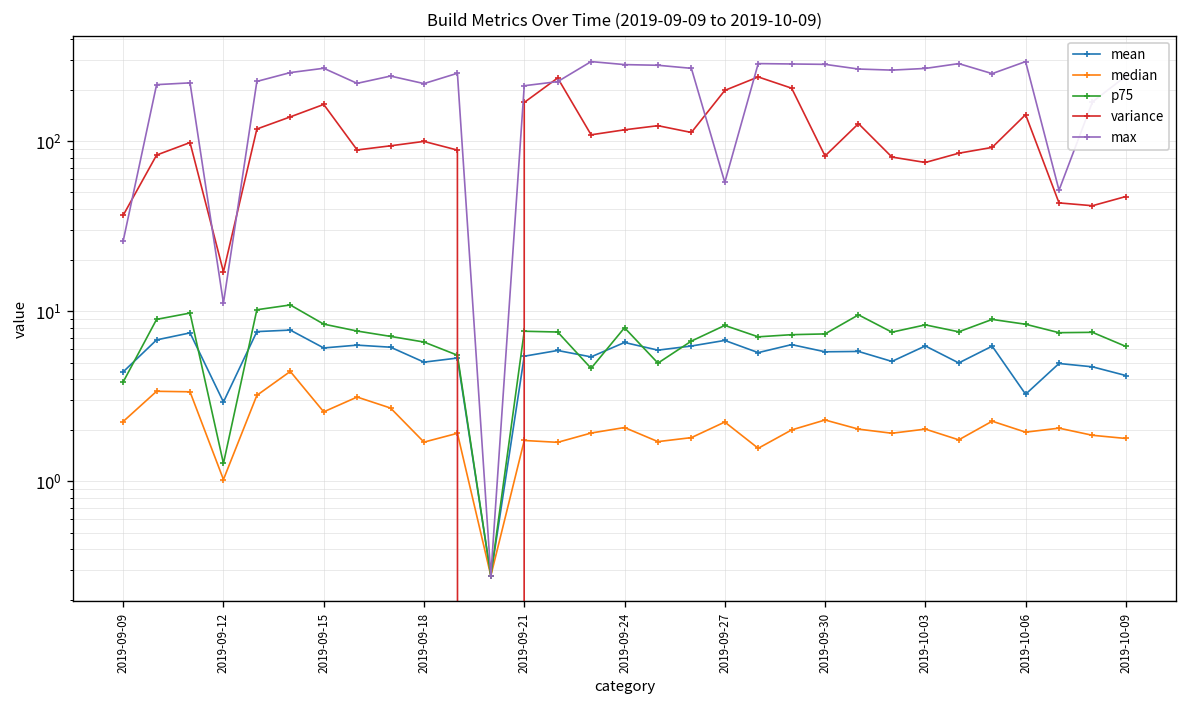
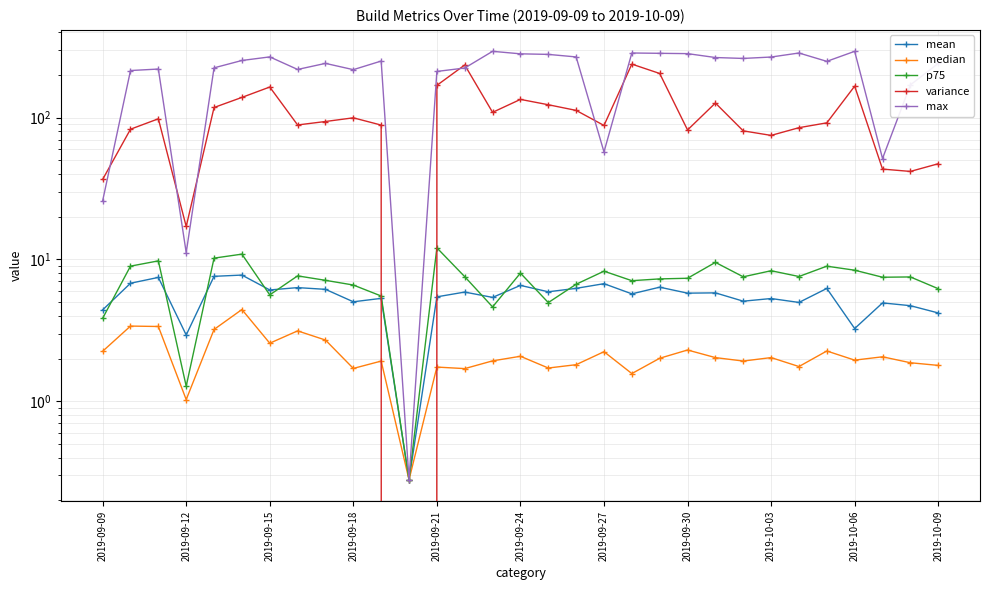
p75, 2019-09-15: 8 -> 5.6
p75, 2019-09-21: 8 -> 12
variance, 2019-09-24: 120 -> 130
variance, 2019-09-27: 200 -> 90
mean, 2019-10-03: 6 -> 5.3
variance, 2019-10-06: 140 -> 170
